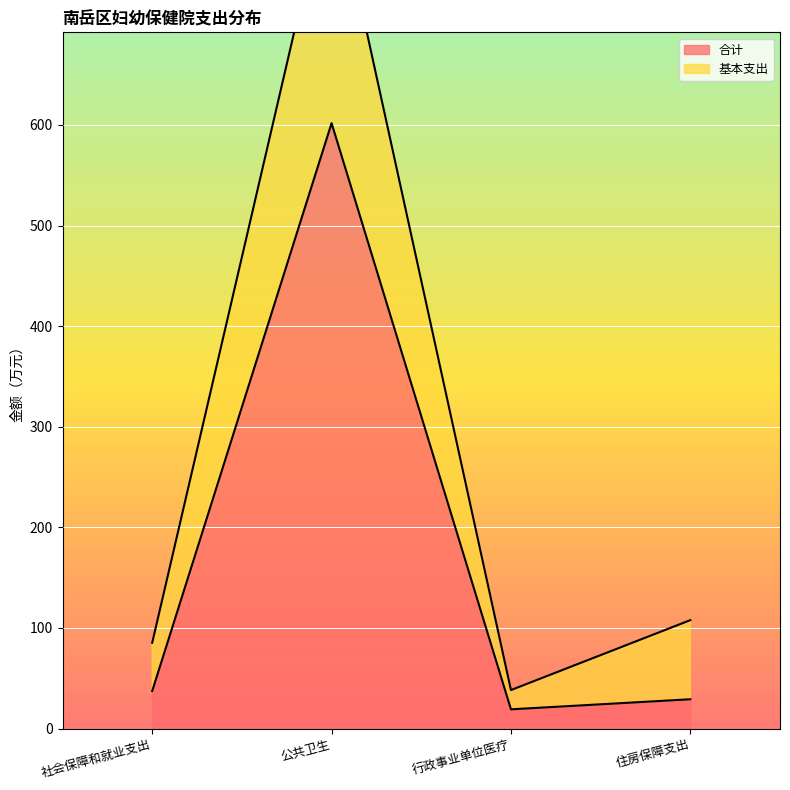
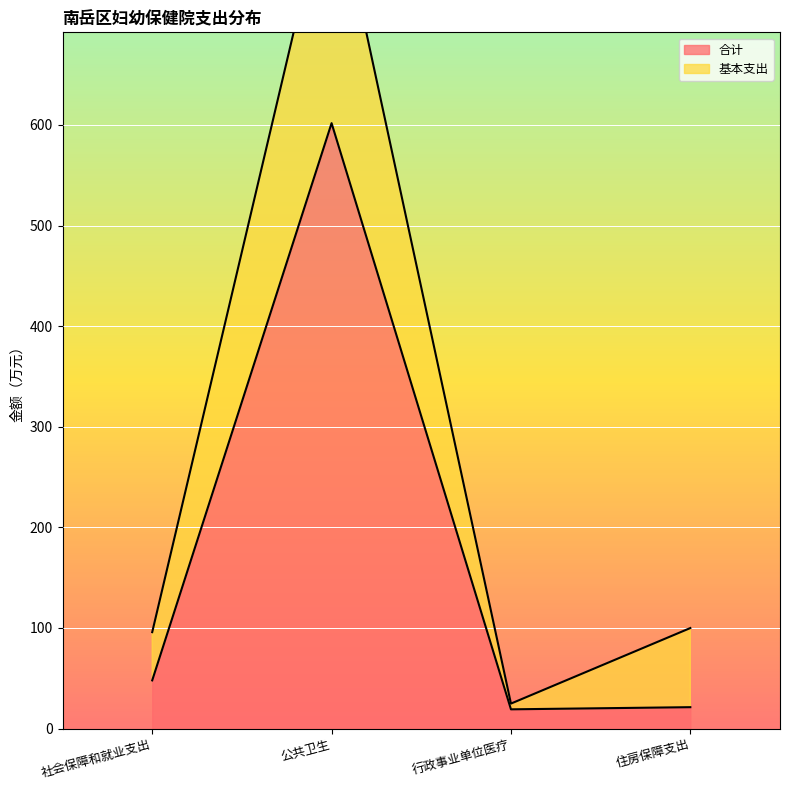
合计, 社会保障和就业支出: 37 -> 48
基本支出, 行政事业单位医疗: 19 -> 6
合计, 住房保障支出: 29 -> 21
